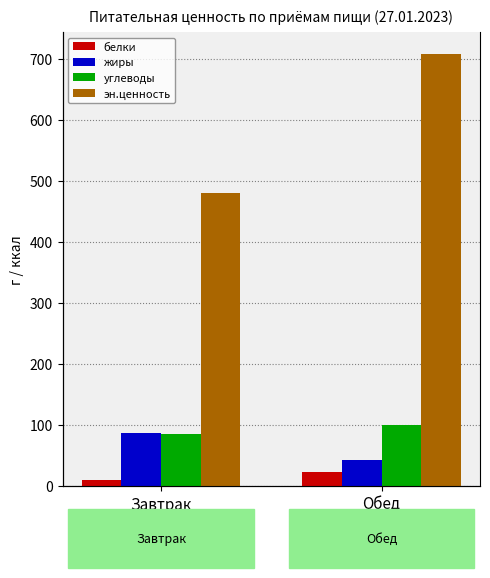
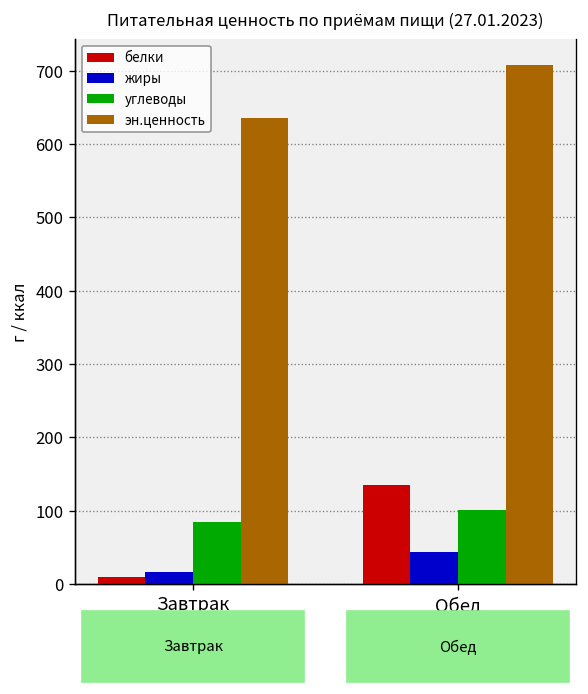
жиры, Завтрак: 90 -> 20
эн.ценность, Завтрак: 480 -> 630
белки, Обед: 20 -> 140
